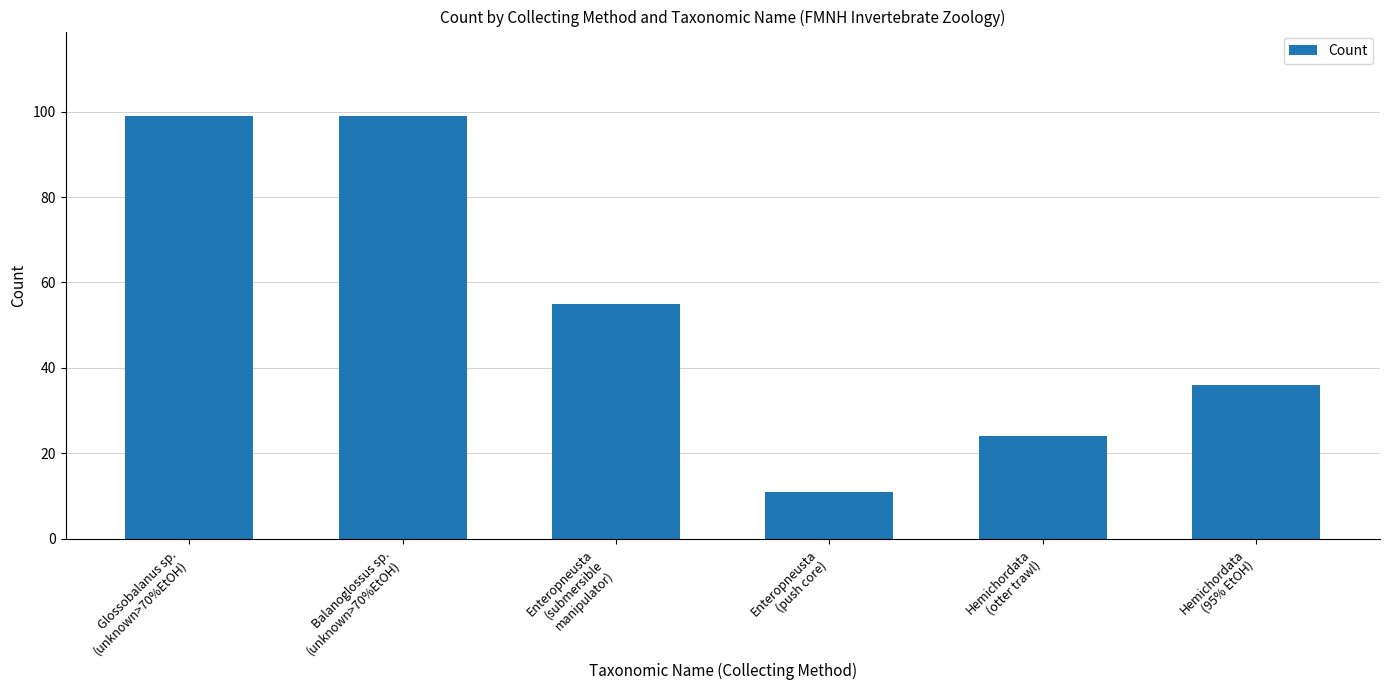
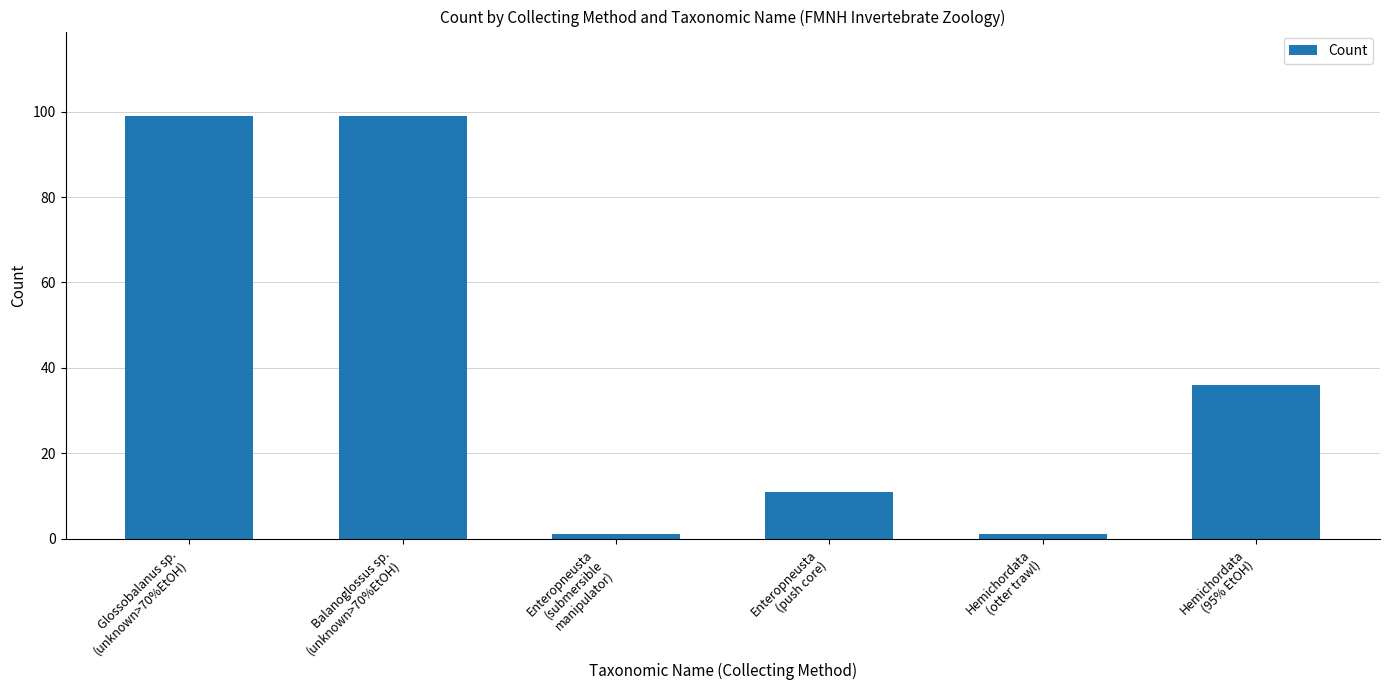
Enteropneusta (submersible manipulator): 55 -> 1
Hemichordata (otter trawl): 24 -> 1
